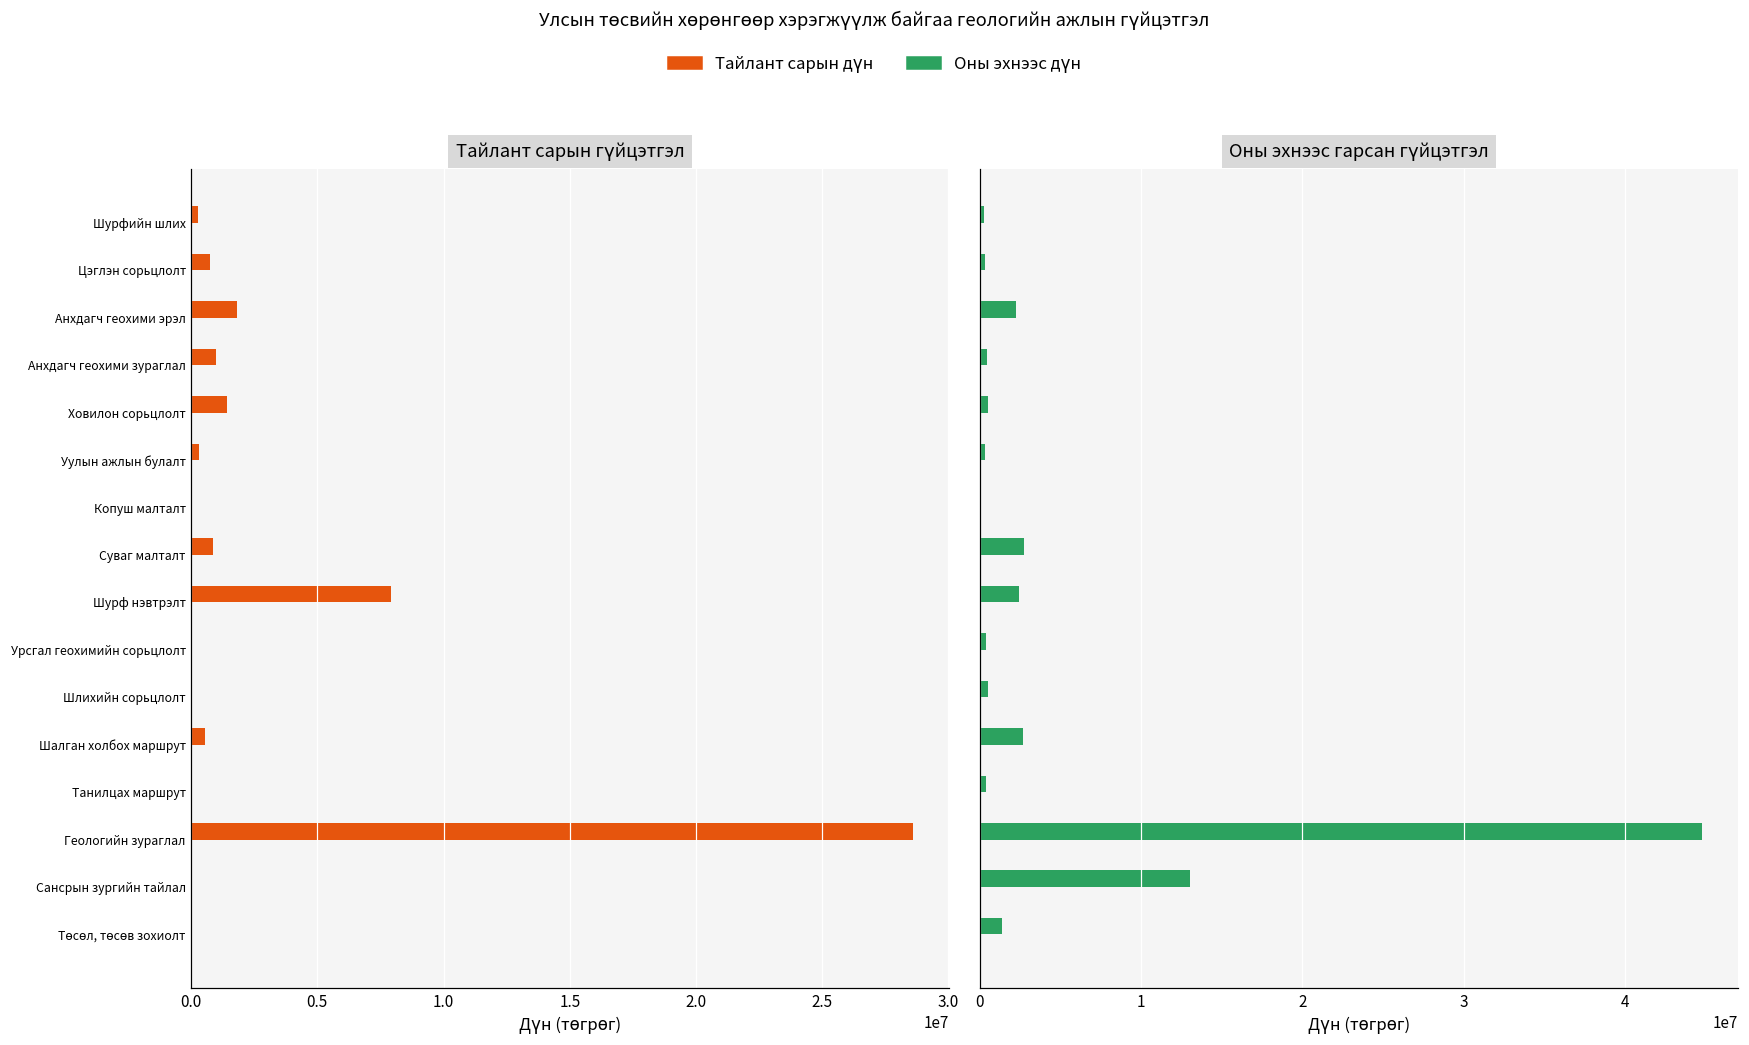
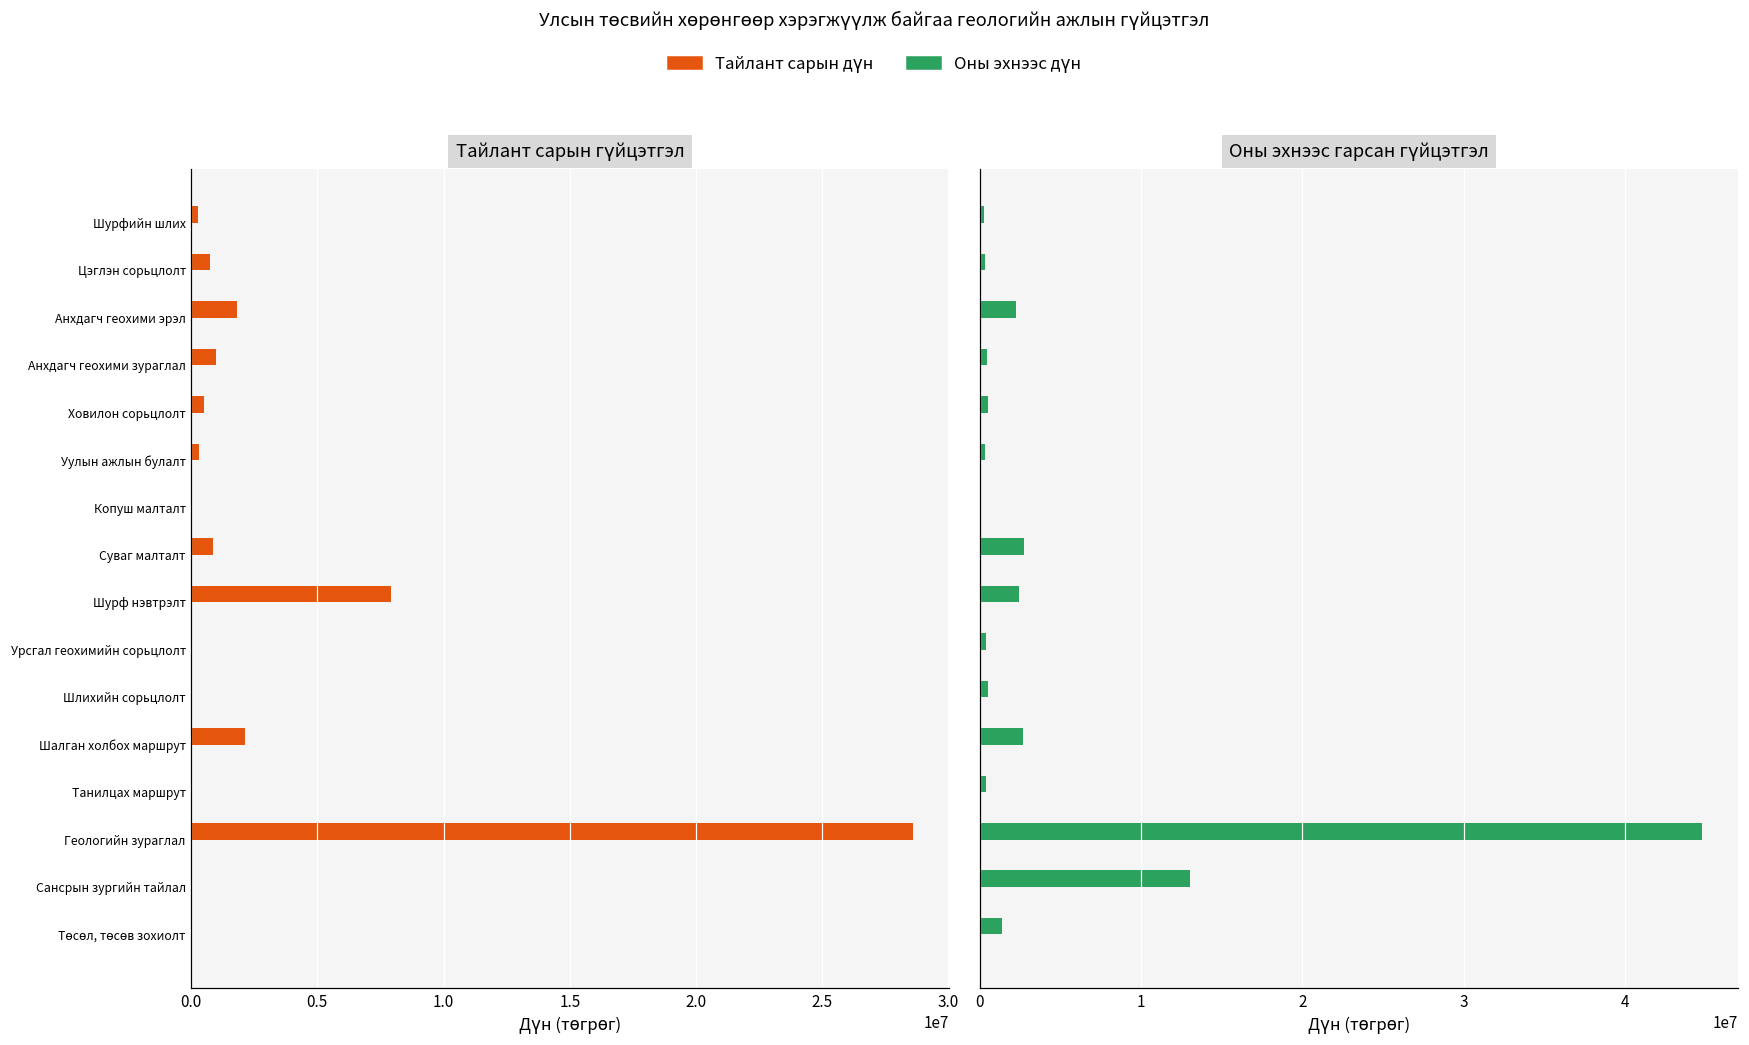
Тайлант сарын гүйцэтгэл, Тайлант сарын дүн, Ховилон сорьцлолт: 1400000 -> 500000
Тайлант сарын гүйцэтгэл, Тайлант сарын дүн, Шалган холбох маршрут: 600000 -> 2100000
